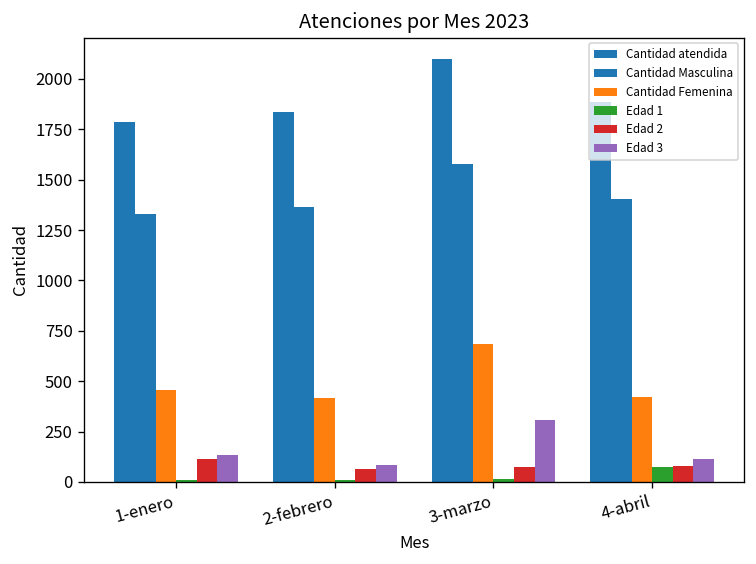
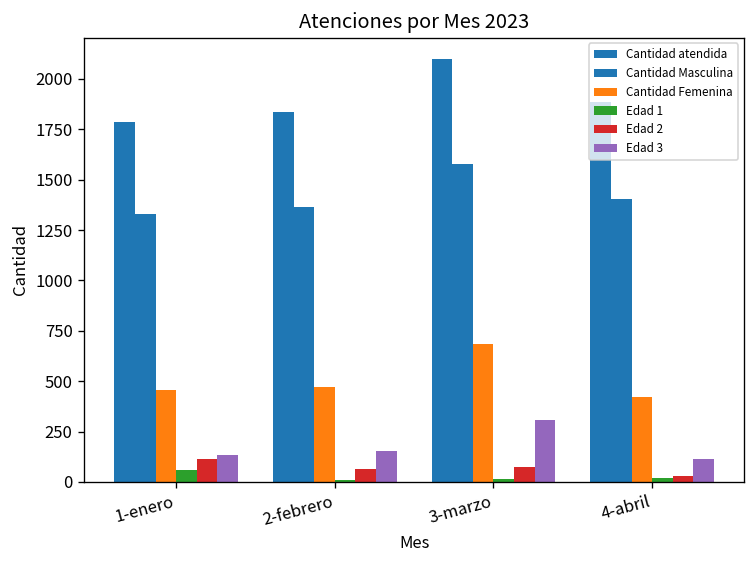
Edad 1, 1-enero: 10 -> 60
Cantidad Femenina, 2-febrero: 420 -> 470
Edad 3, 2-febrero: 80 -> 150
Edad 1, 4-abril: 80 -> 20
Edad 2, 4-abril: 80 -> 30
